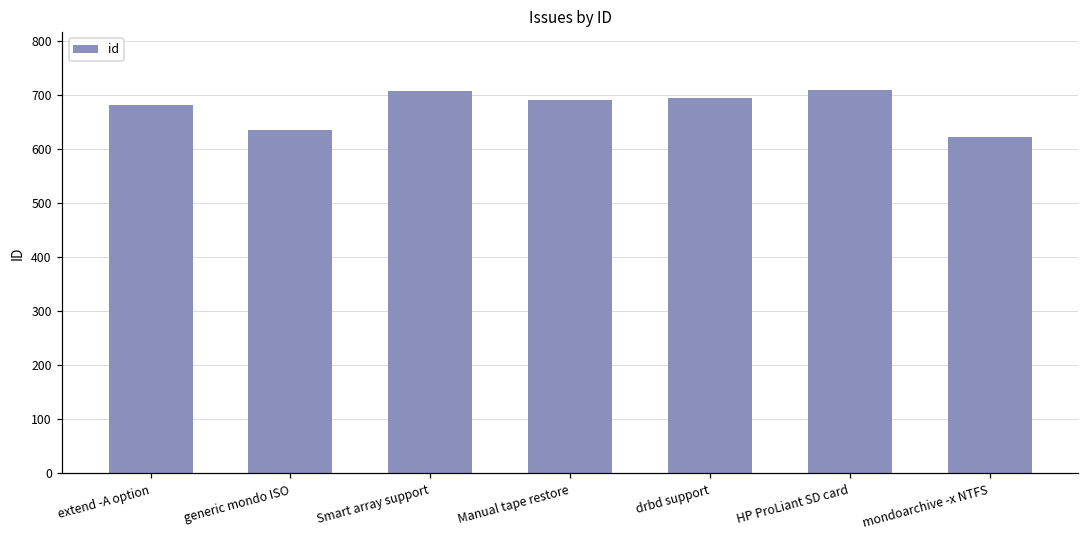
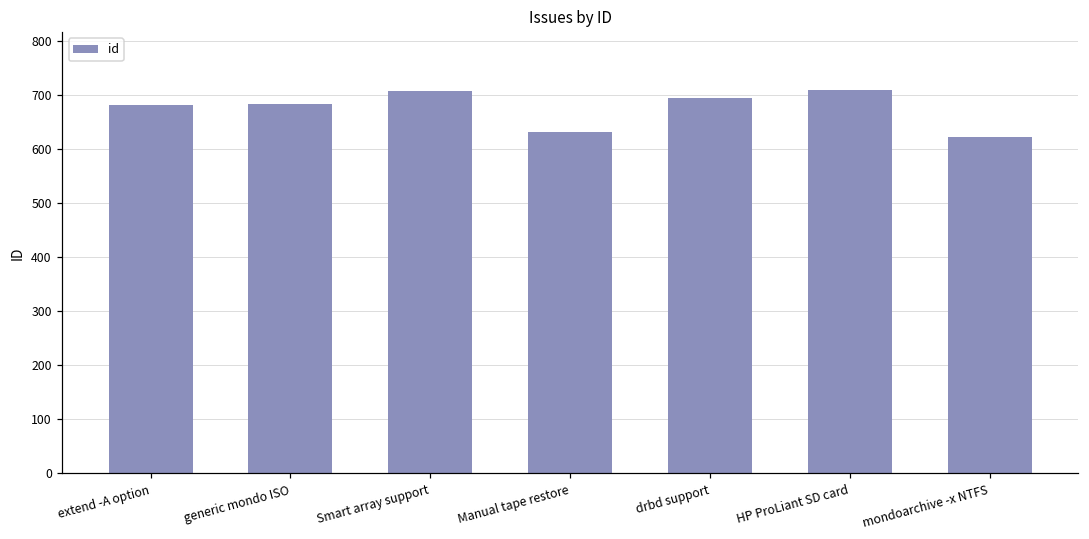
generic mondo ISO: 640 -> 680
Manual tape restore: 690 -> 630
